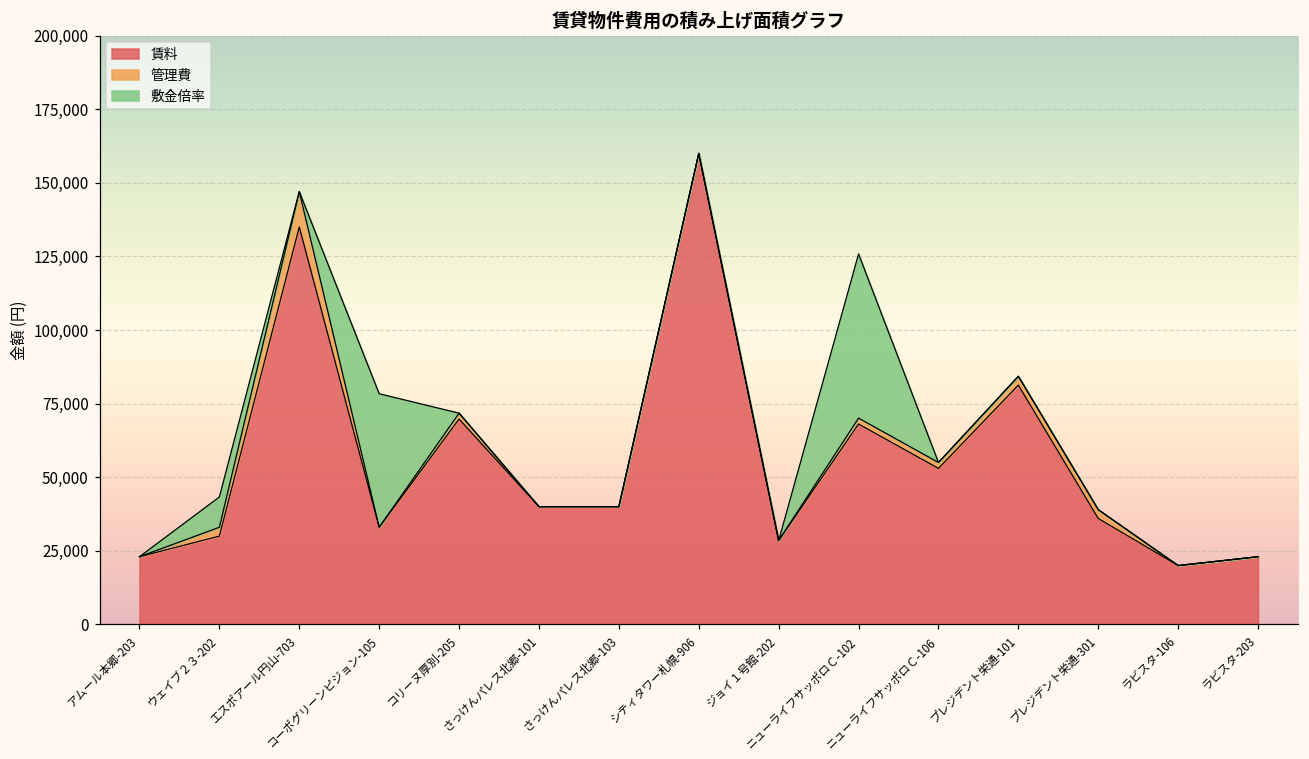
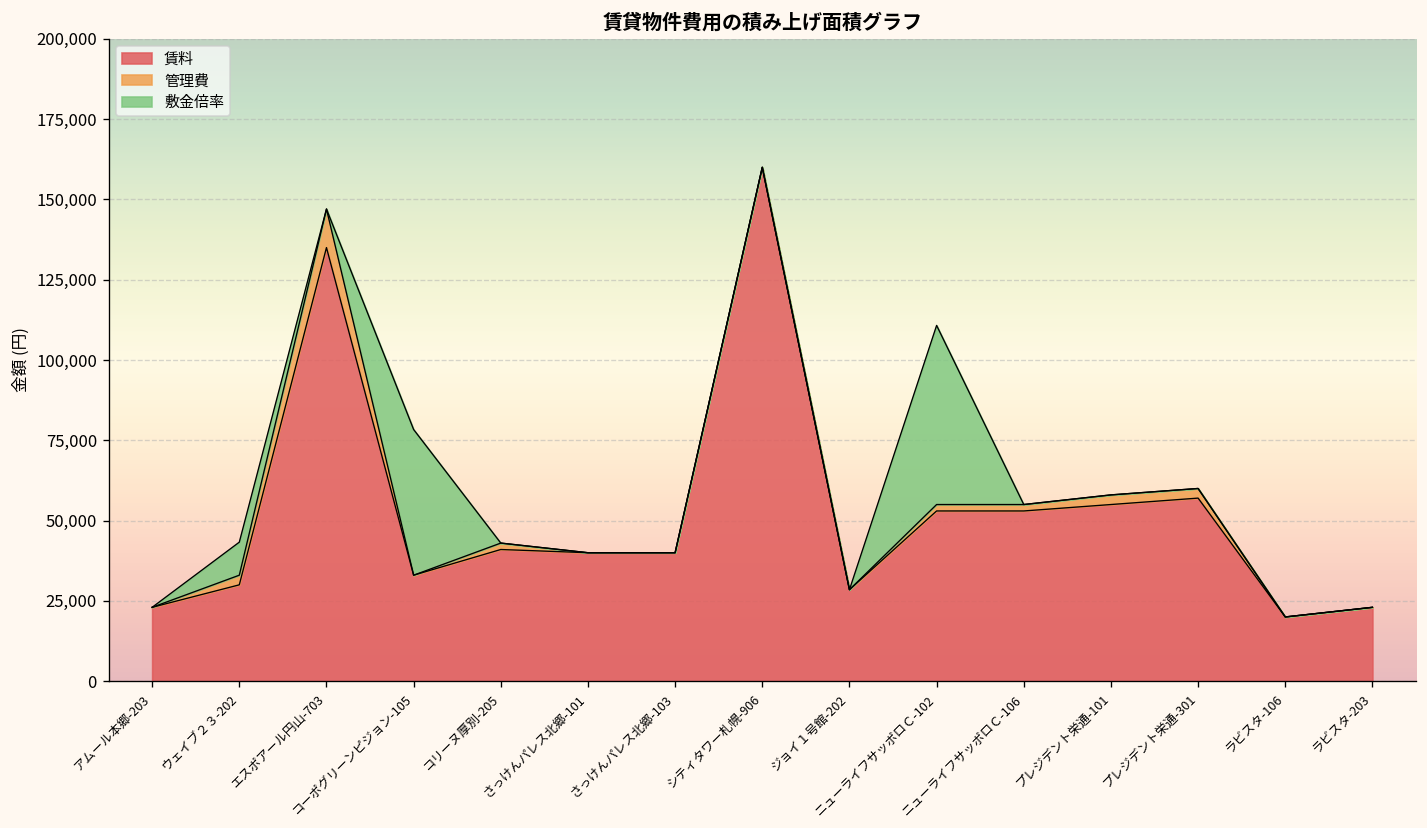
賃料, コリーヌ厚別-205: 70,000 -> 41,000
賃料, ニューライフサッポロＣ-102: 68,000 -> 53,000
賃料, プレジデント栄通-101: 81,000 -> 55,000
賃料, プレジデント栄通-301: 36,000 -> 57,000
